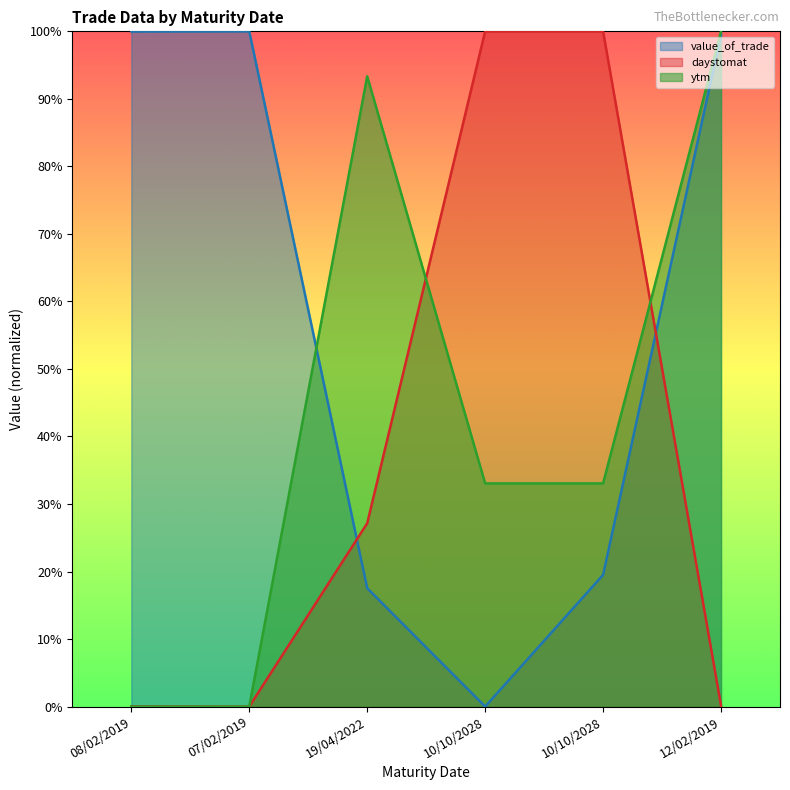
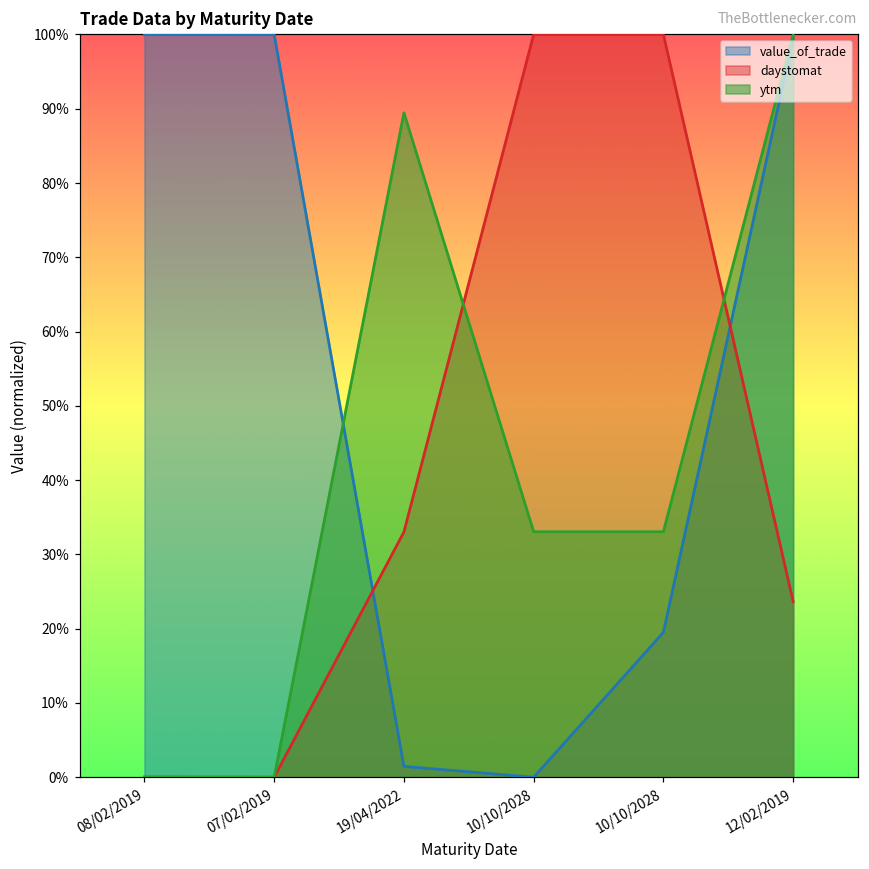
value_of_trade, 19/04/2022: 18% -> 1%
daystomat, 19/04/2022: 27% -> 33%
ytm, 19/04/2022: 93% -> 89%
daystomat, 12/02/2019: 0% -> 24%
